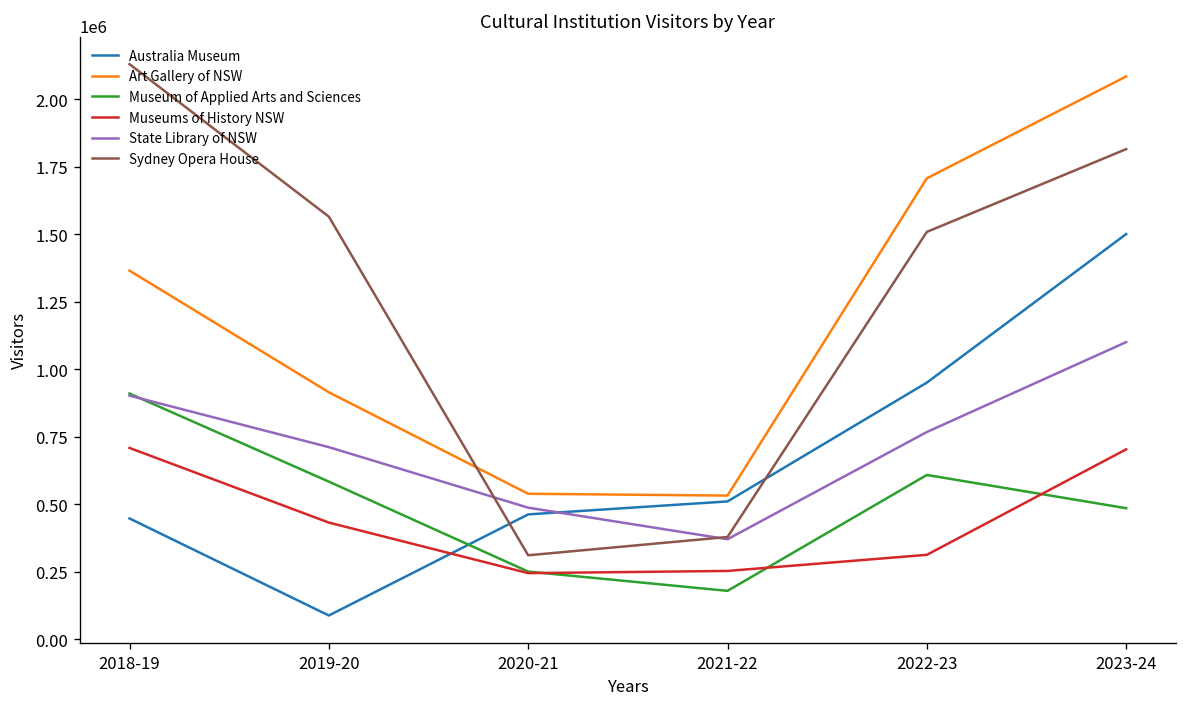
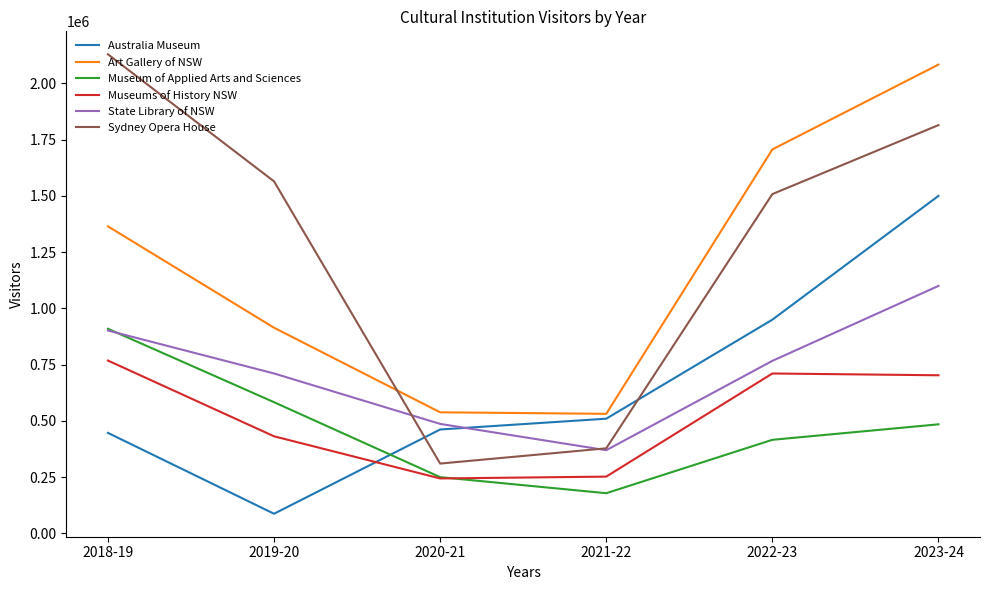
Museums of History NSW, 2018-19: 710000 -> 770000
Museum of Applied Arts and Sciences, 2022-23: 610000 -> 420000
Museums of History NSW, 2022-23: 310000 -> 710000
